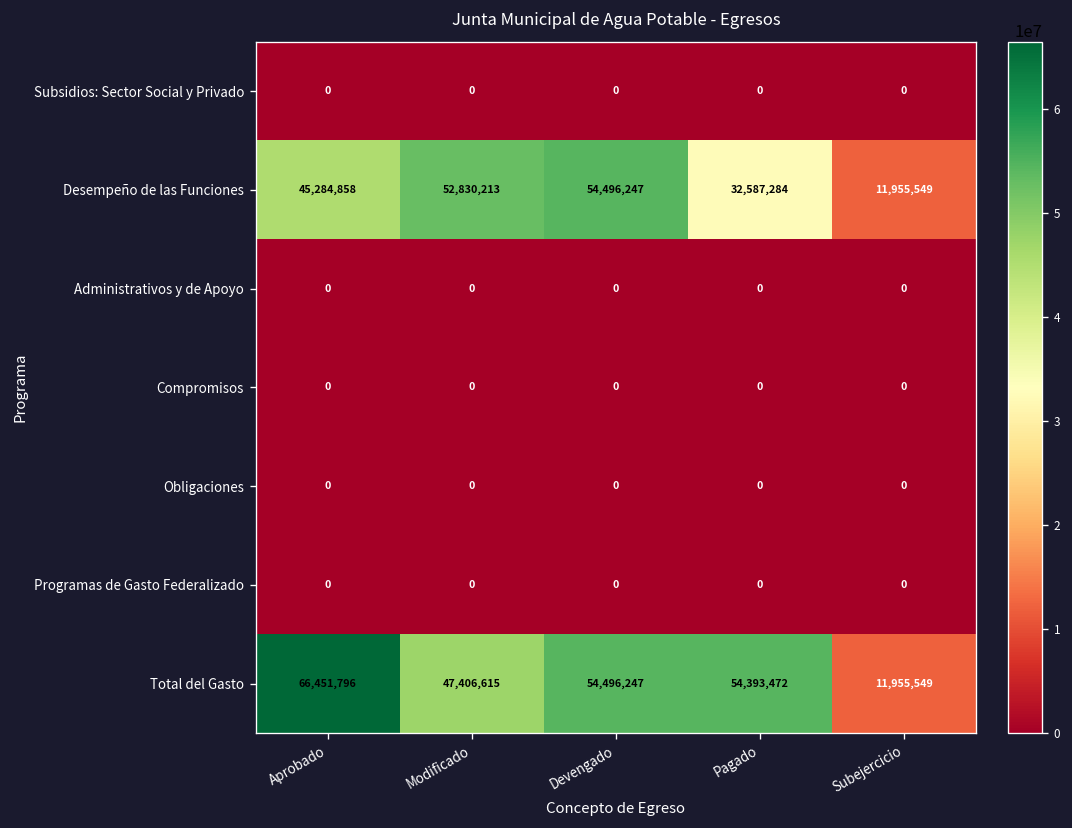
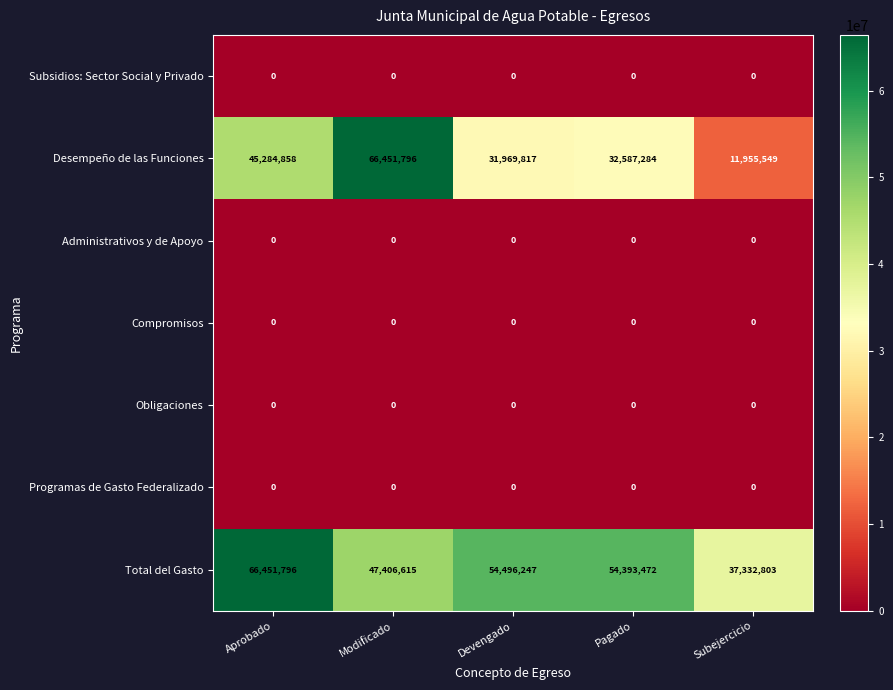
Desempeño de las Funciones, Modificado: 52,830,213 -> 66,451,796
Desempeño de las Funciones, Devengado: 54,496,247 -> 31,969,817
Total del Gasto, Subejercicio: 11,955,549 -> 37,332,803
